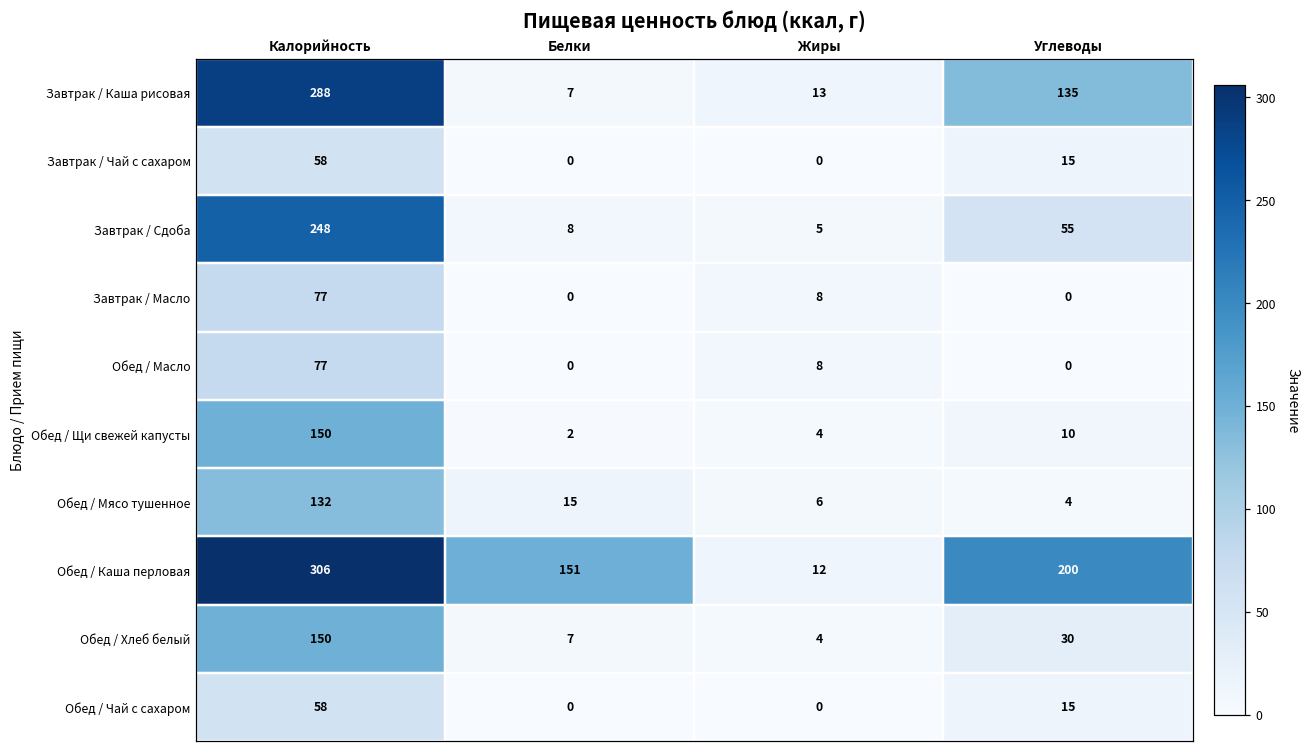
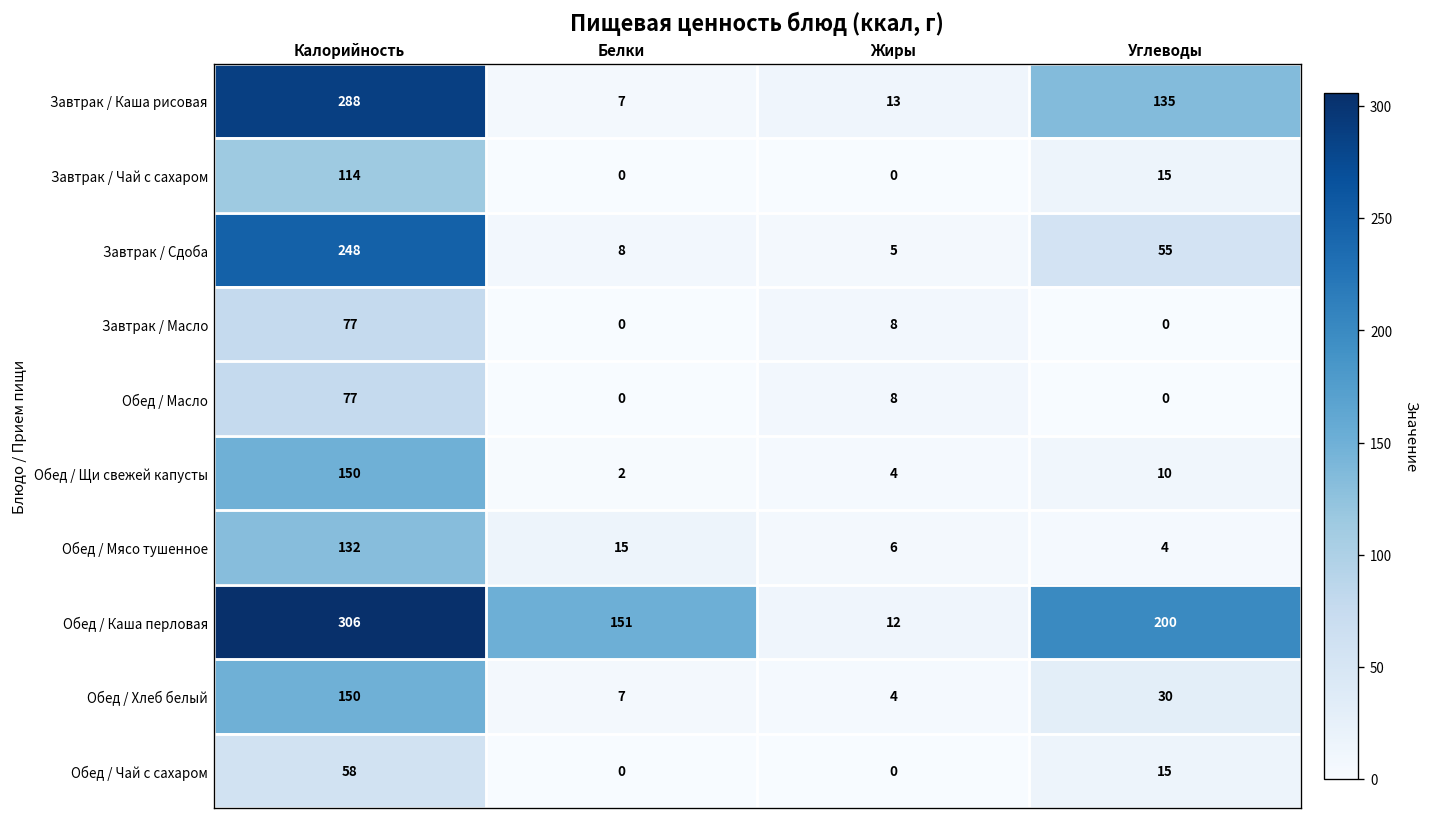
Завтрак / Чай с сахаром, Калорийность: 58 -> 114
